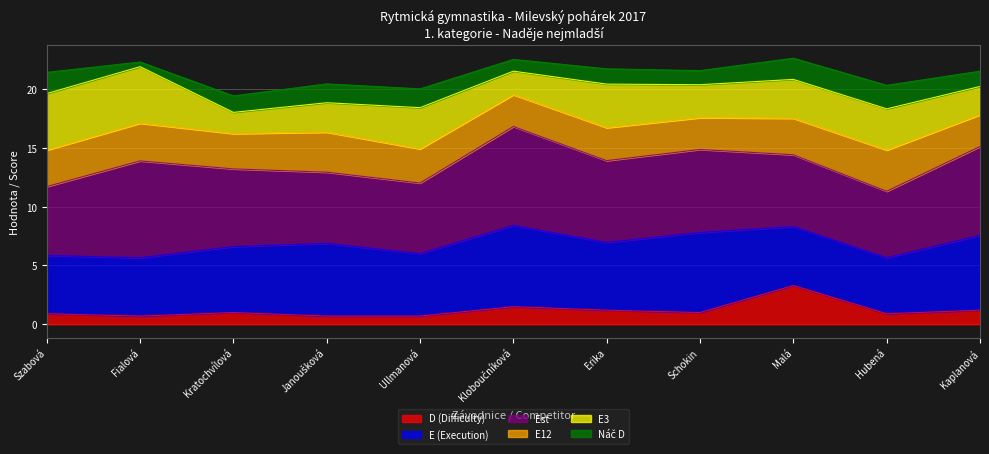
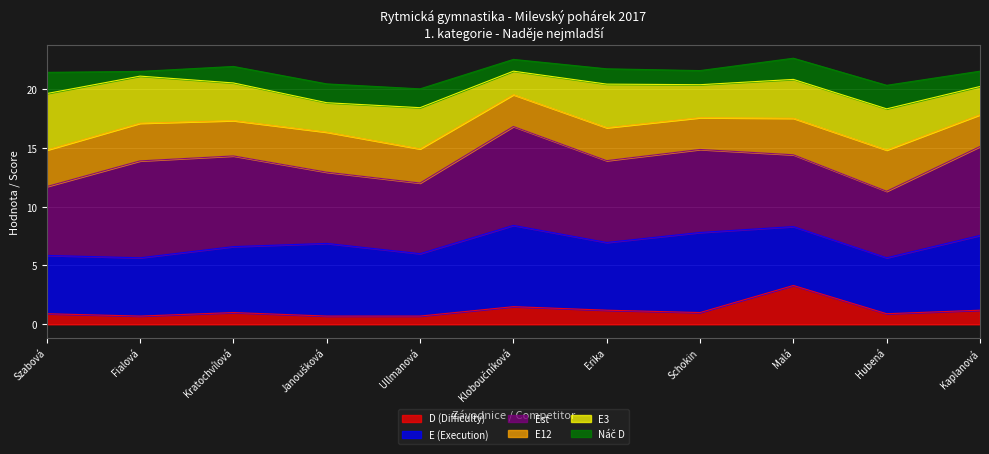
E3, Fialová: 4.8 -> 4.0
Est, Kratochvílová: 6.6 -> 7.7
E3, Kratochvílová: 1.8 -> 3.2
